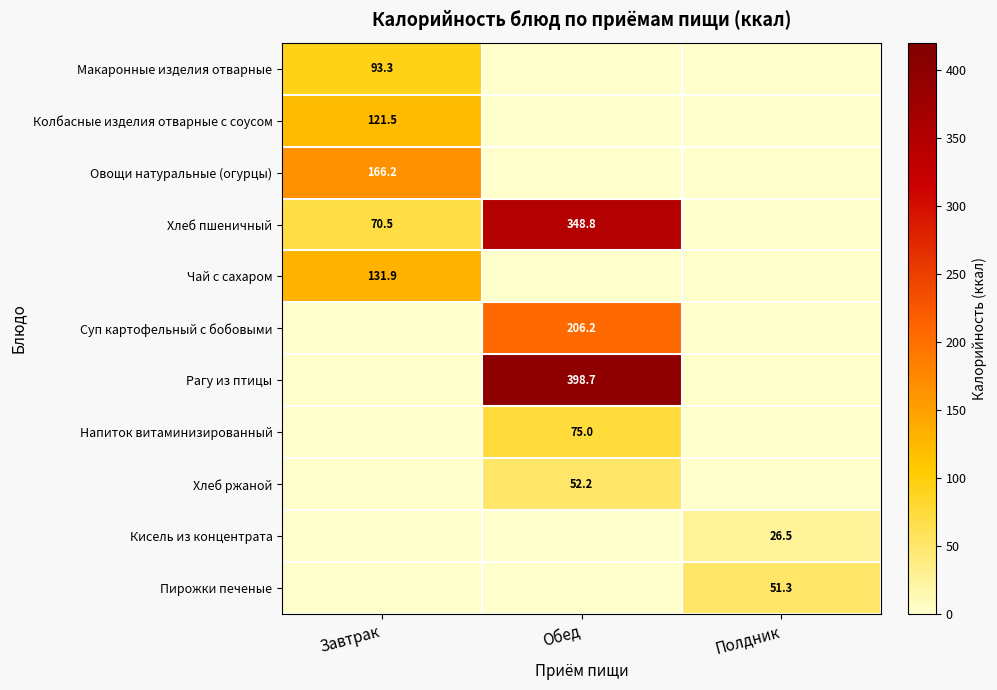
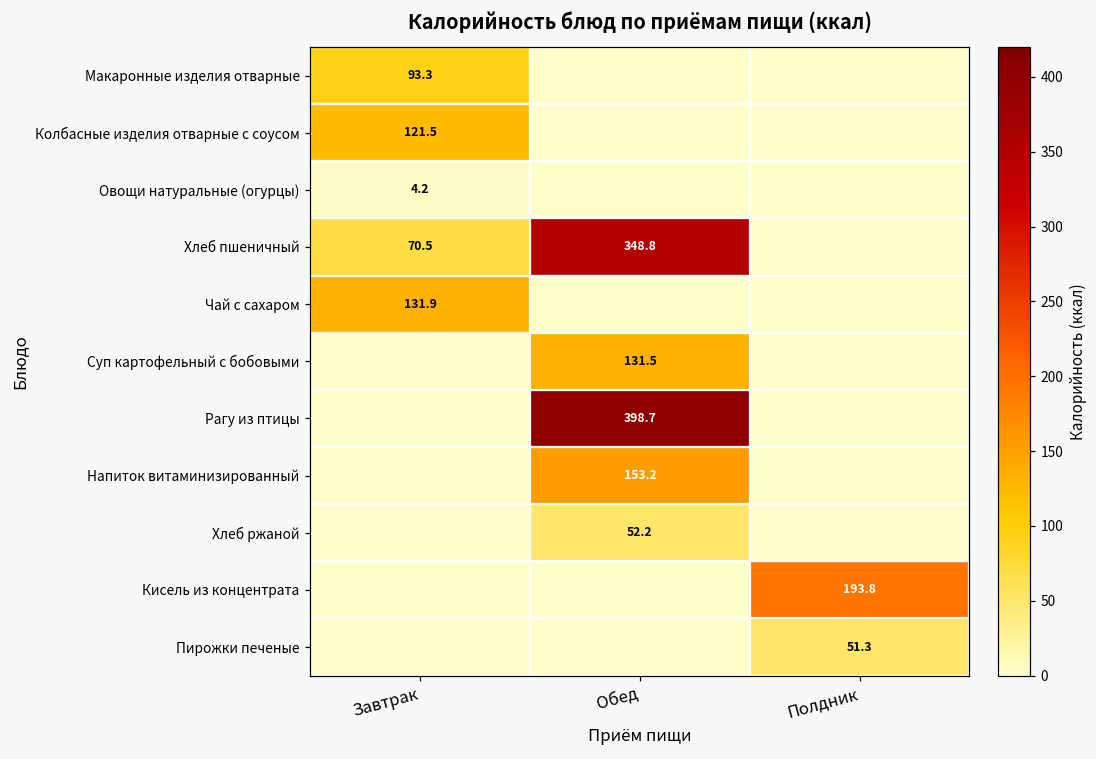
Овощи натуральные (огурцы), Завтрак: 166.2 -> 4.2
Суп картофельный с бобовыми, Обед: 206.2 -> 131.5
Напиток витаминизированный, Обед: 75.0 -> 153.2
Кисель из концентрата, Полдник: 26.5 -> 193.8
